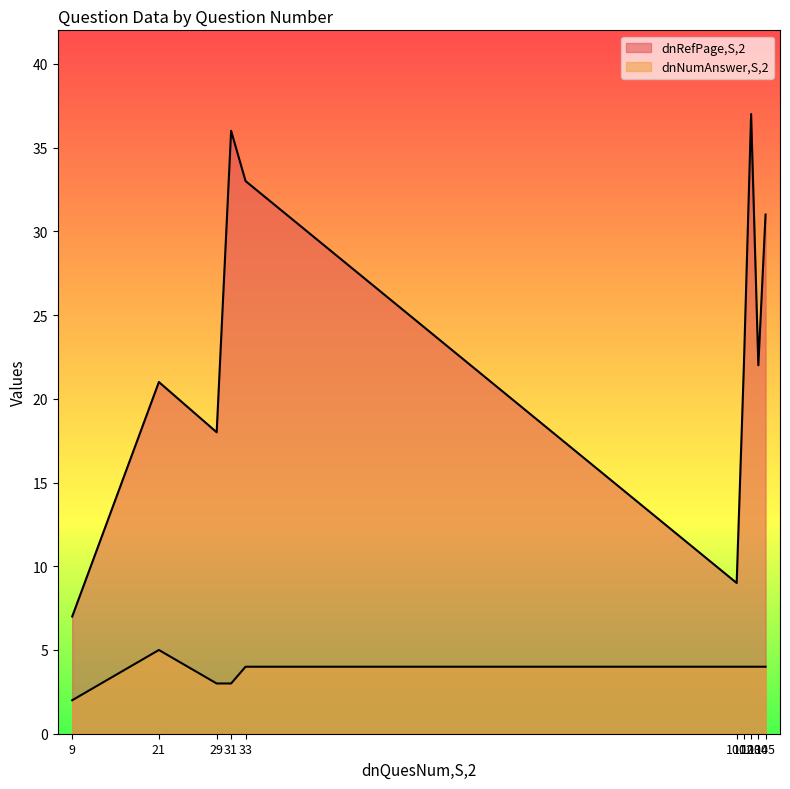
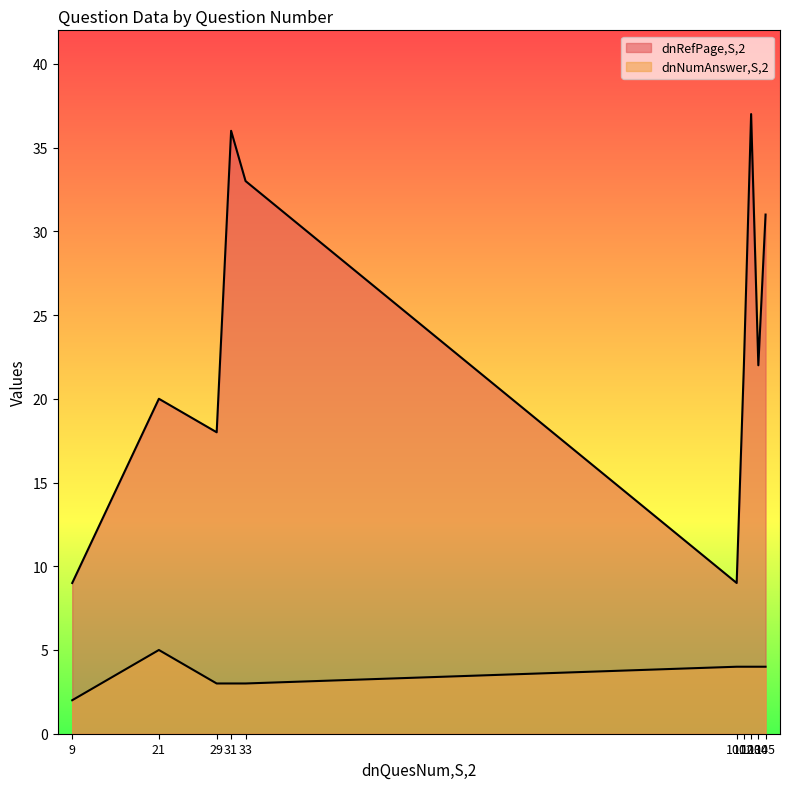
dnRefPage,S,2, 9: 7 -> 9
dnRefPage,S,2, 21: 21 -> 20
dnNumAnswer,S,2, 33: 4 -> 3
